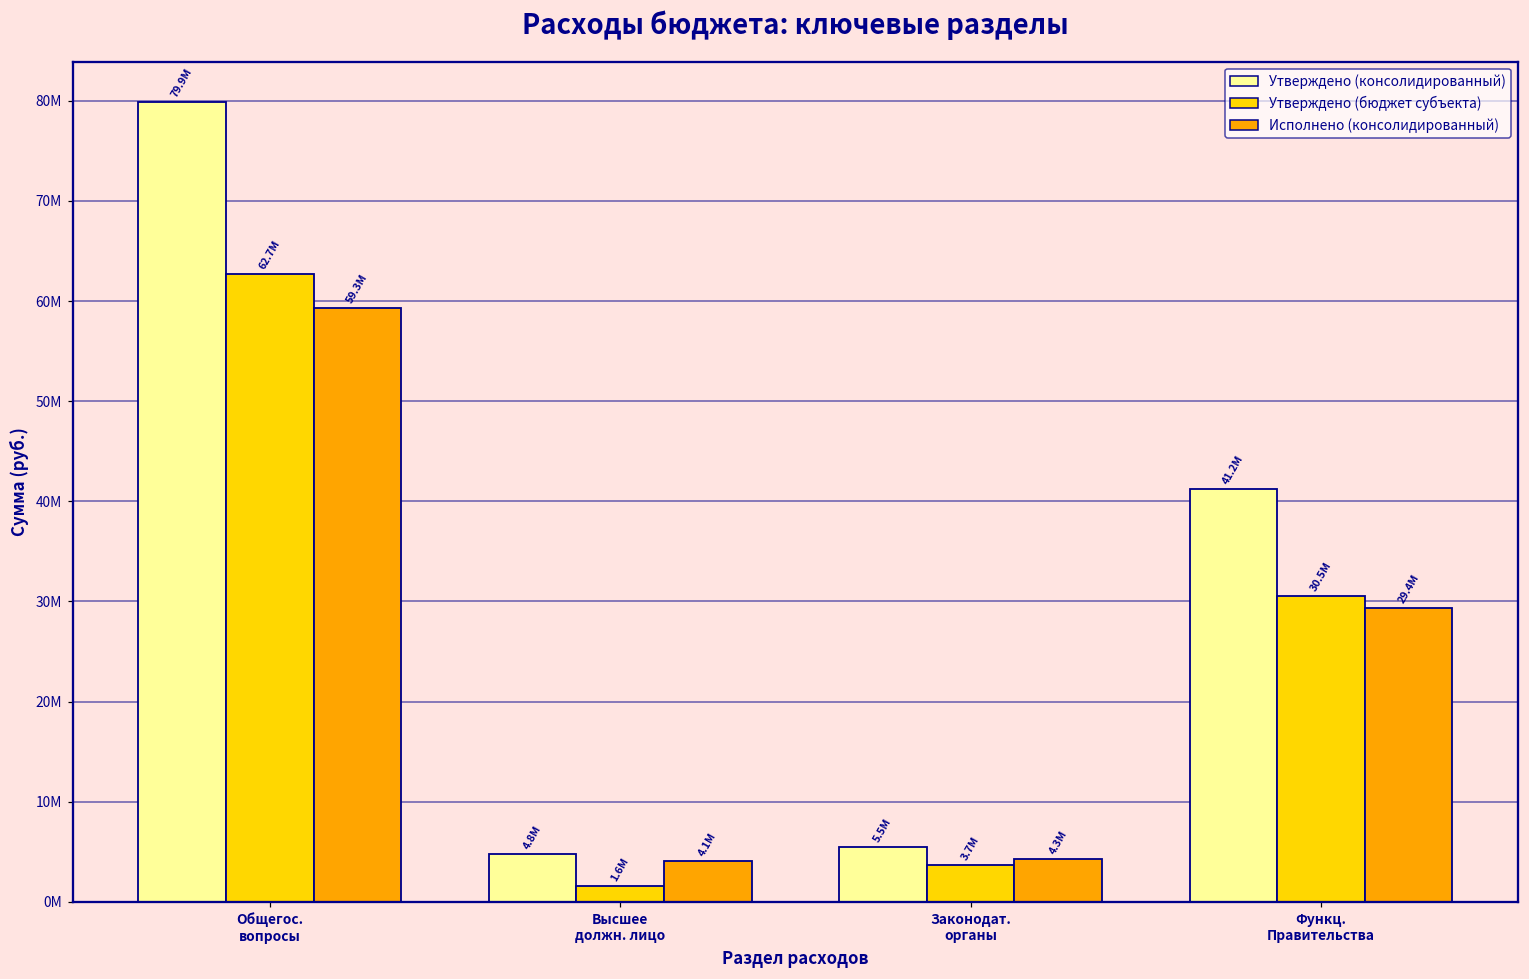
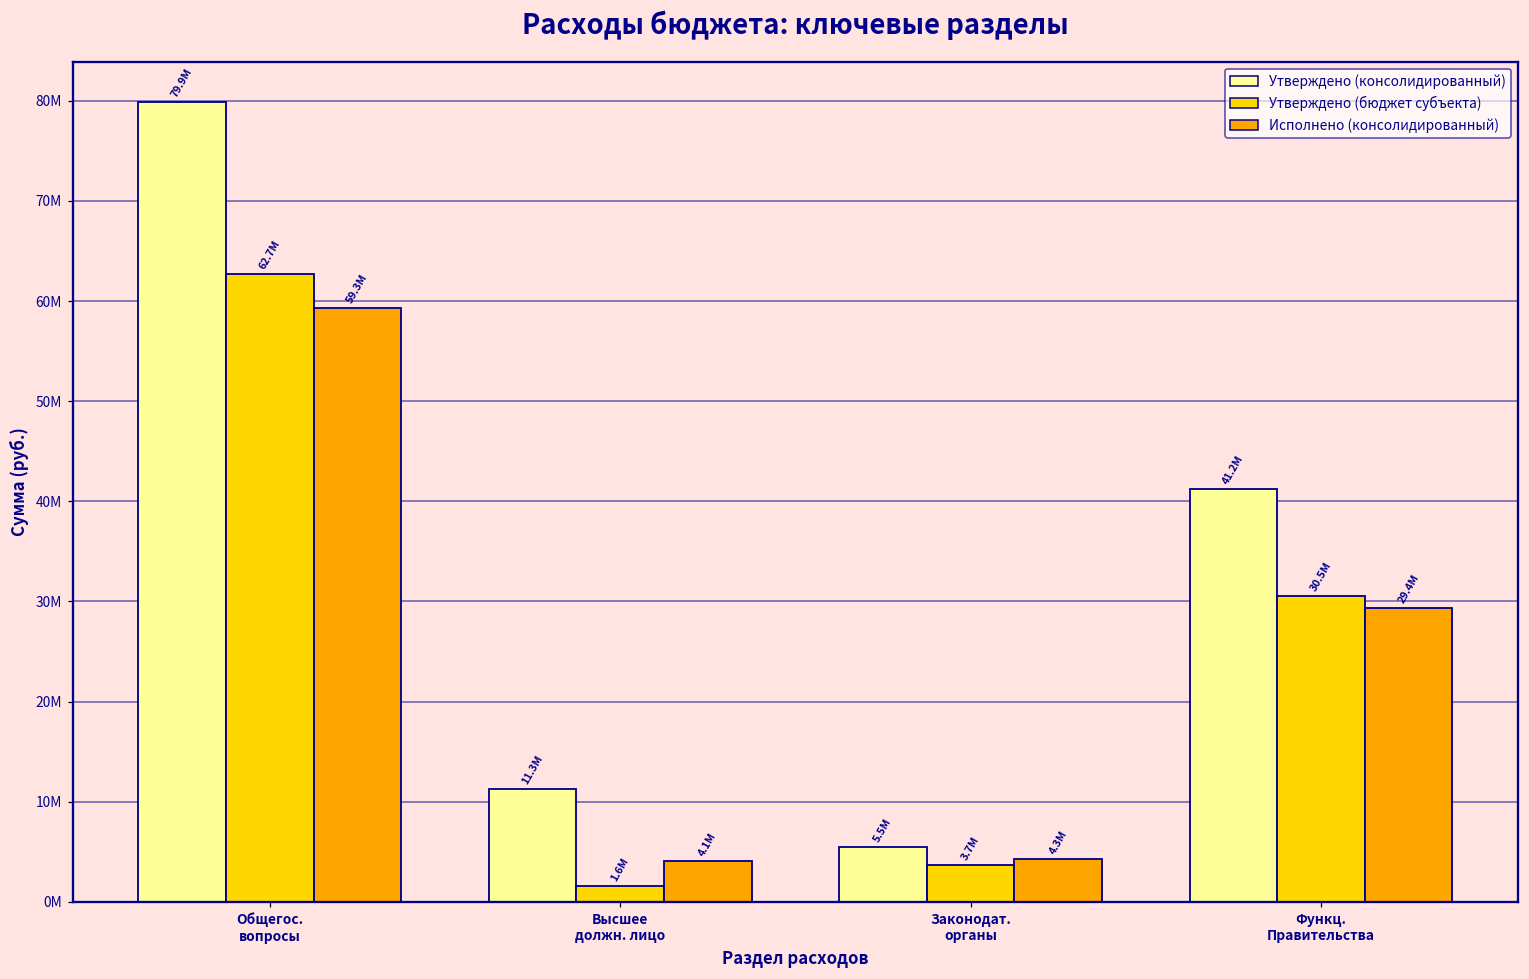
Утверждено (консолидированный), Высшее должн. лицо: 4.8M -> 11.3M
